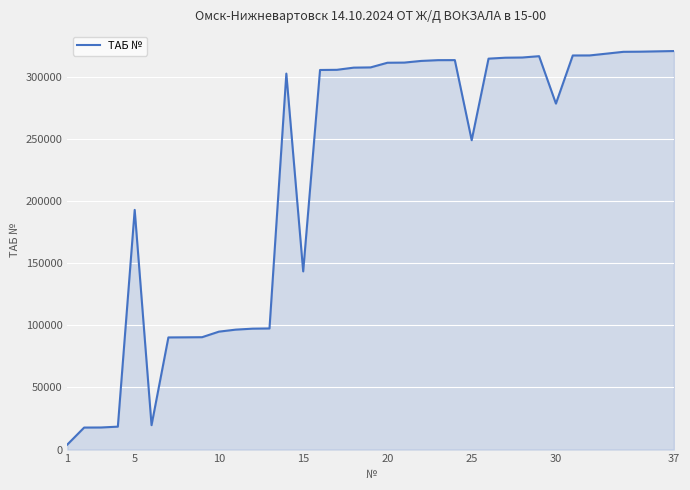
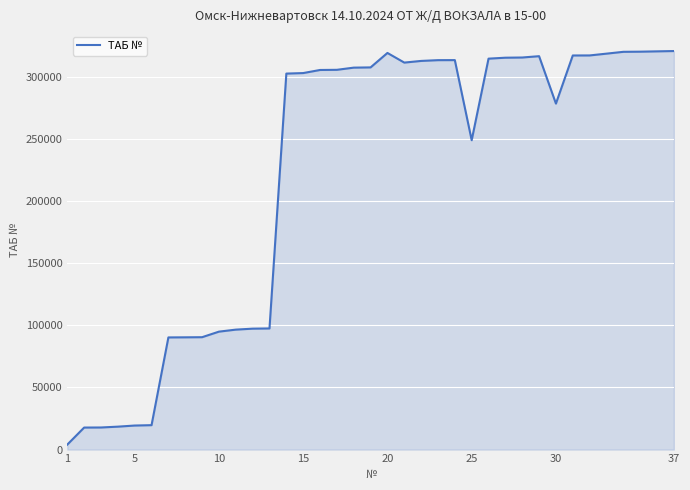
5: 193000 -> 19000
15: 143000 -> 303000
20: 311000 -> 319000
